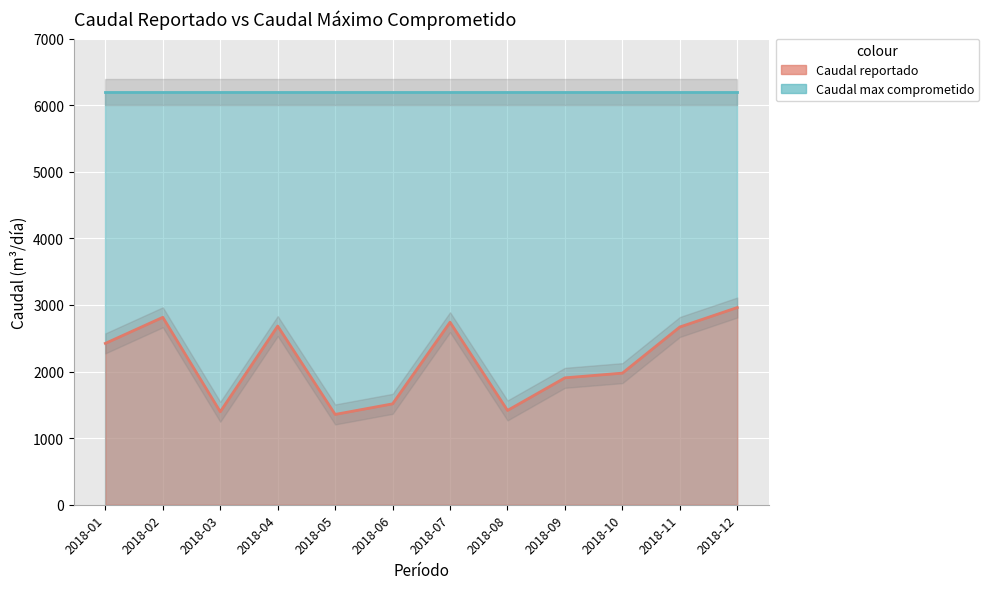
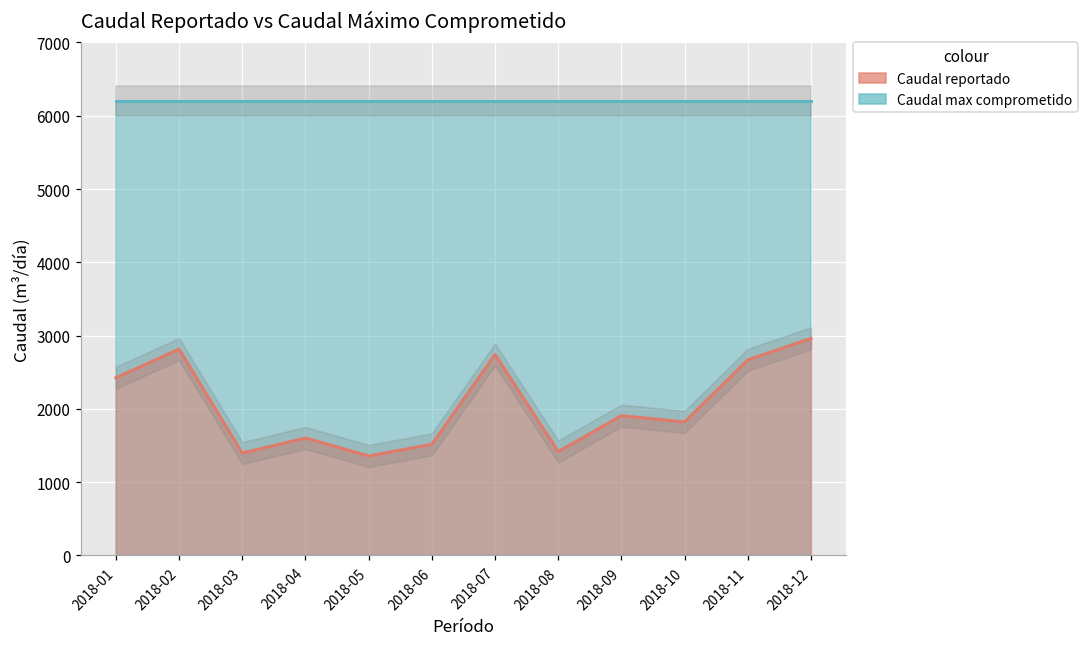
Caudal reportado, 2018-04: 2700 -> 1600
Caudal reportado, 2018-10: 2000 -> 1800
